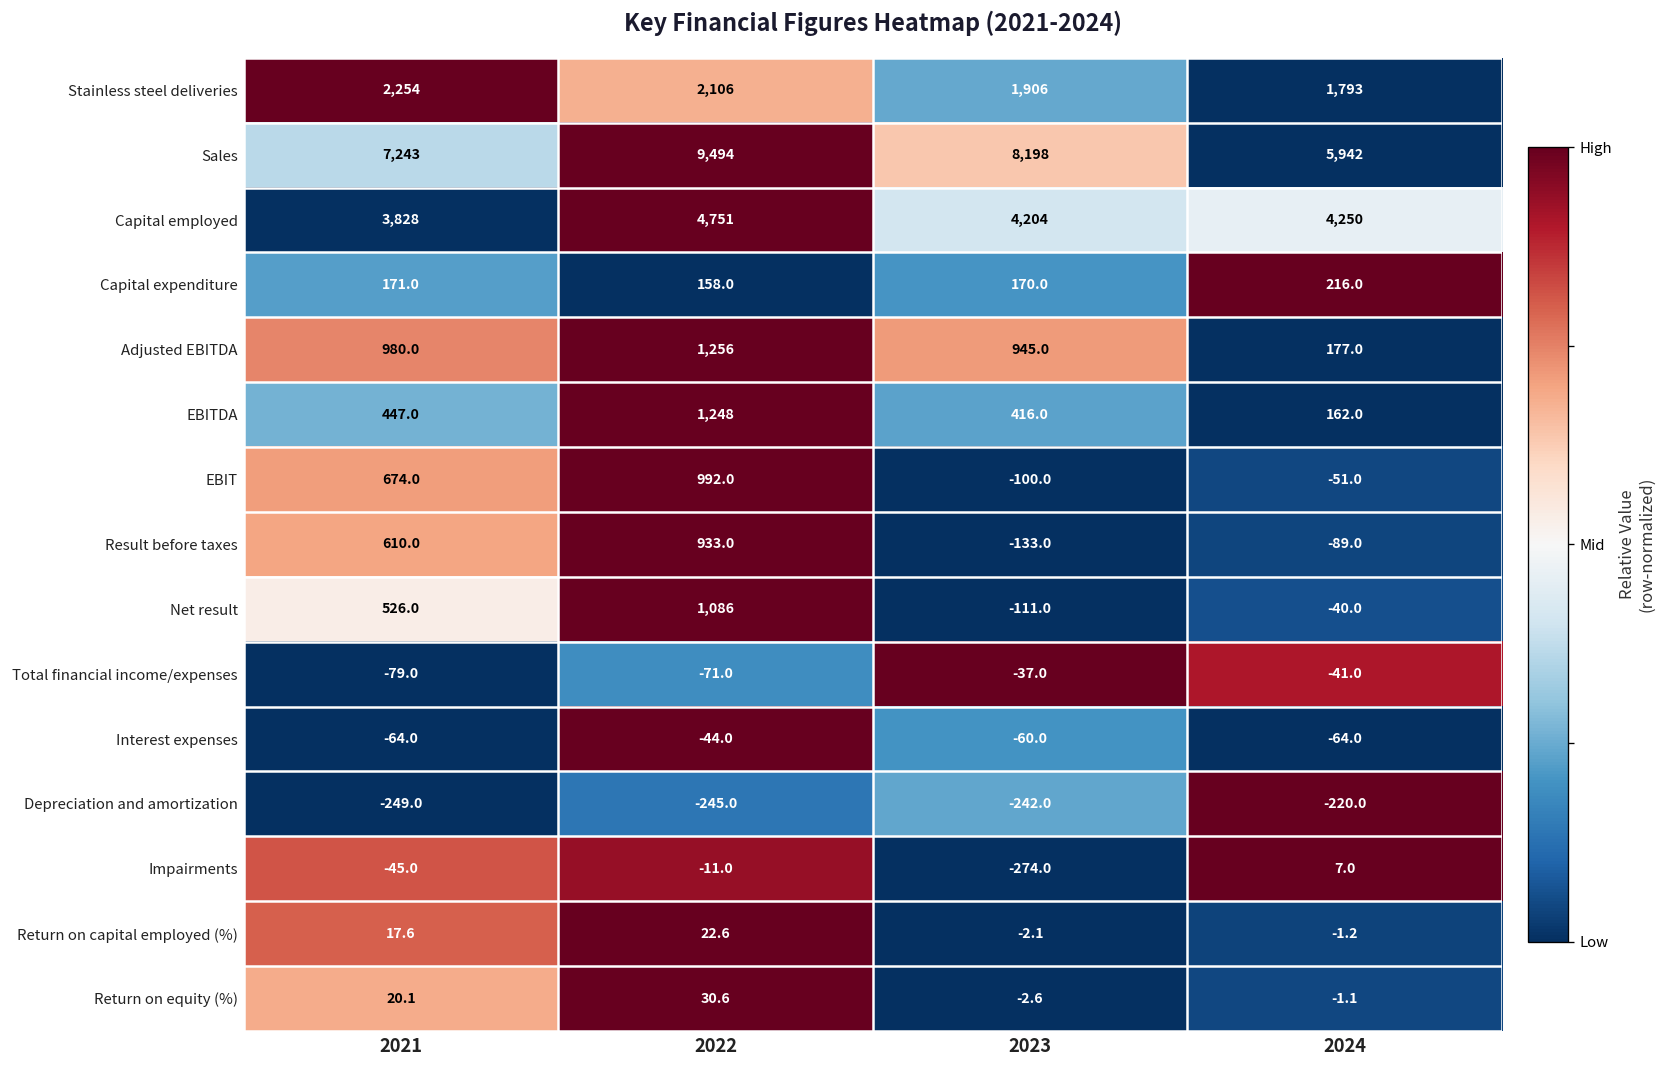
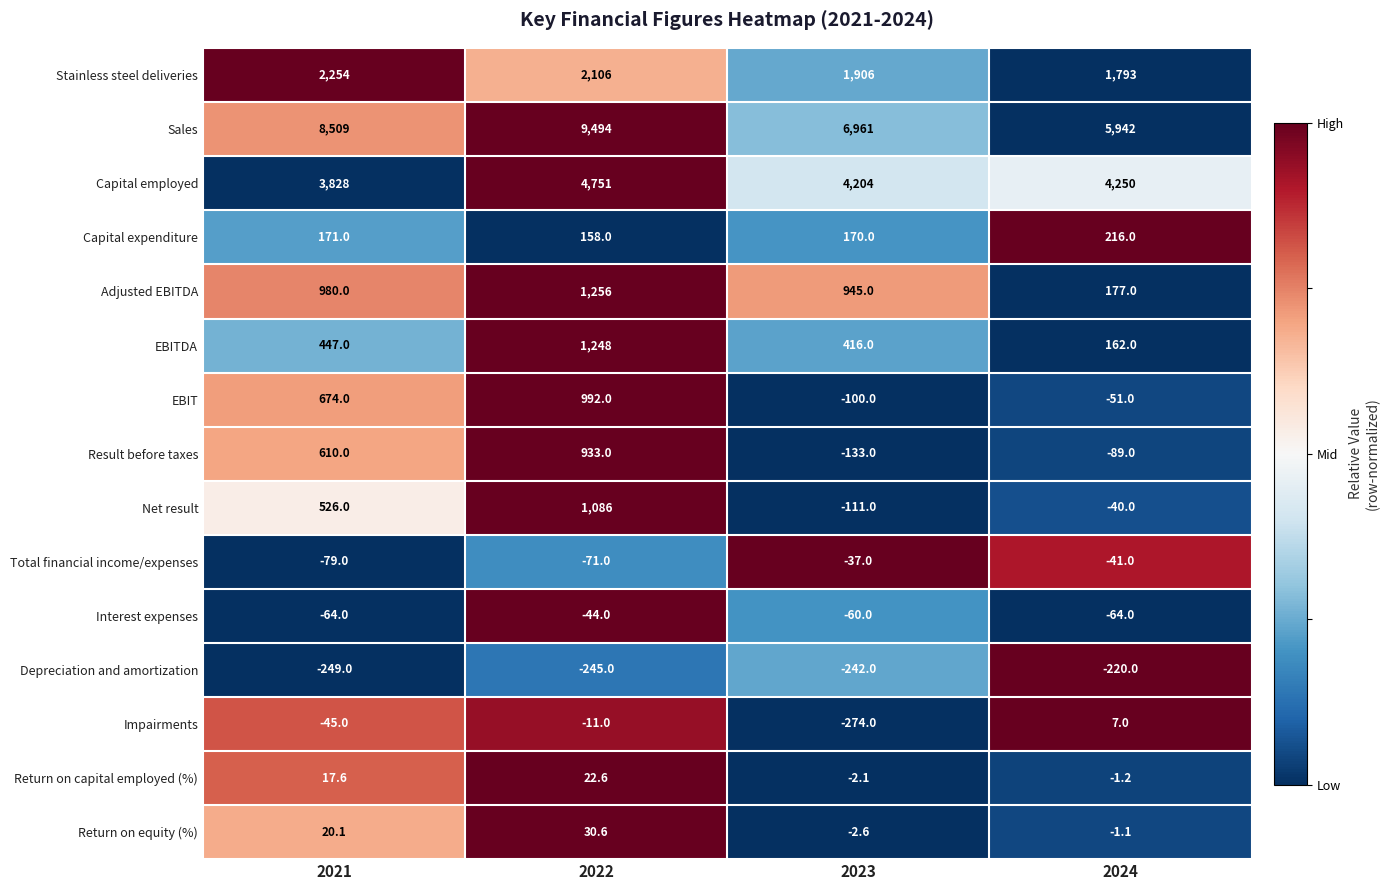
Sales, 2021: 7,243 -> 8,509
Sales, 2023: 8,198 -> 6,961
